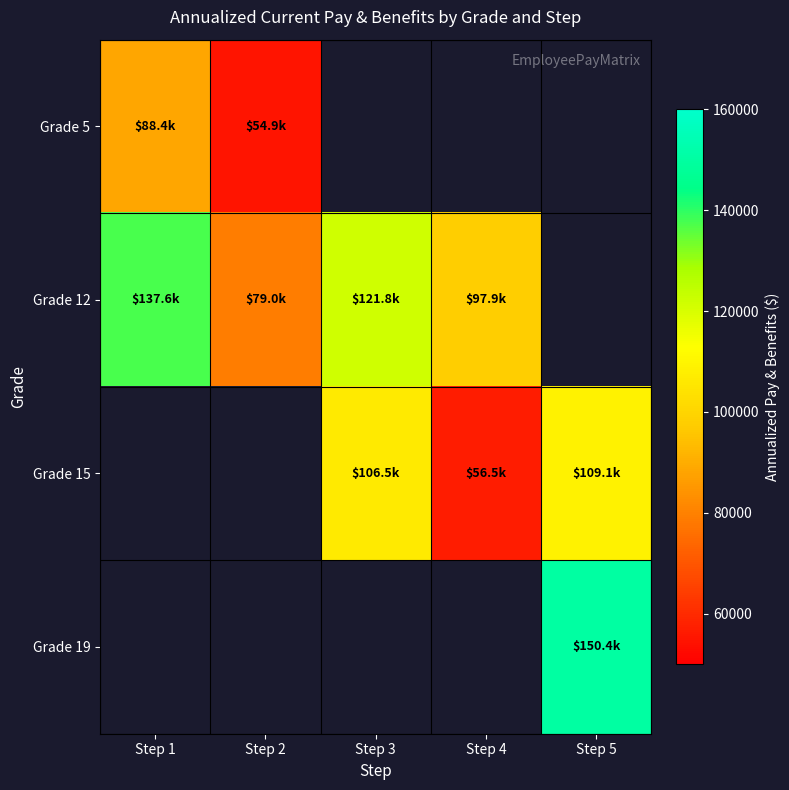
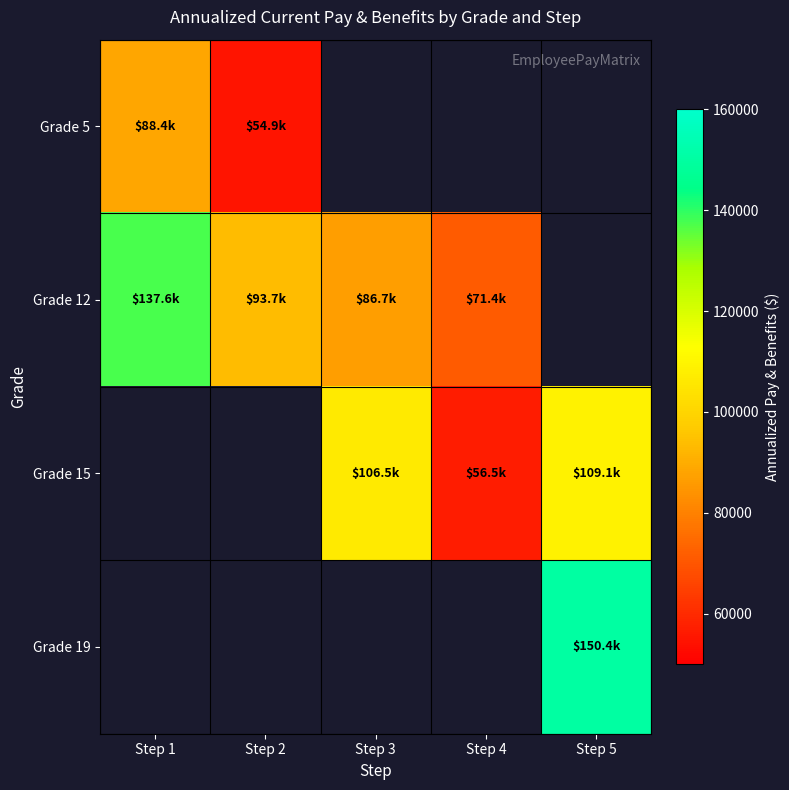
Grade 12, Step 2: $79.0k -> $93.7k
Grade 12, Step 3: $121.8k -> $86.7k
Grade 12, Step 4: $97.9k -> $71.4k
